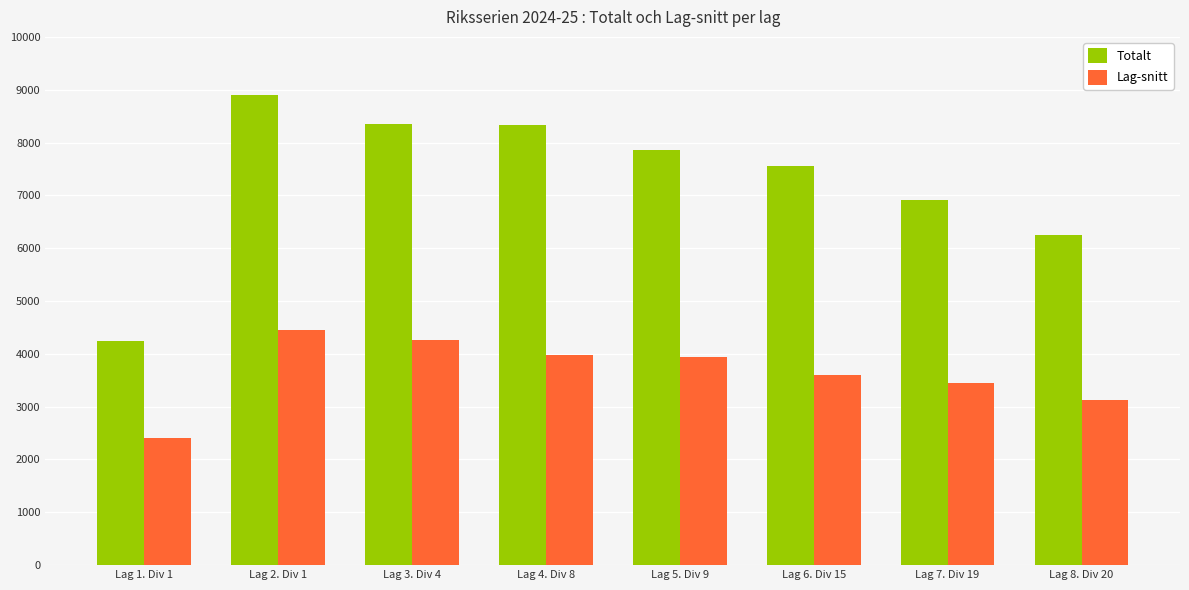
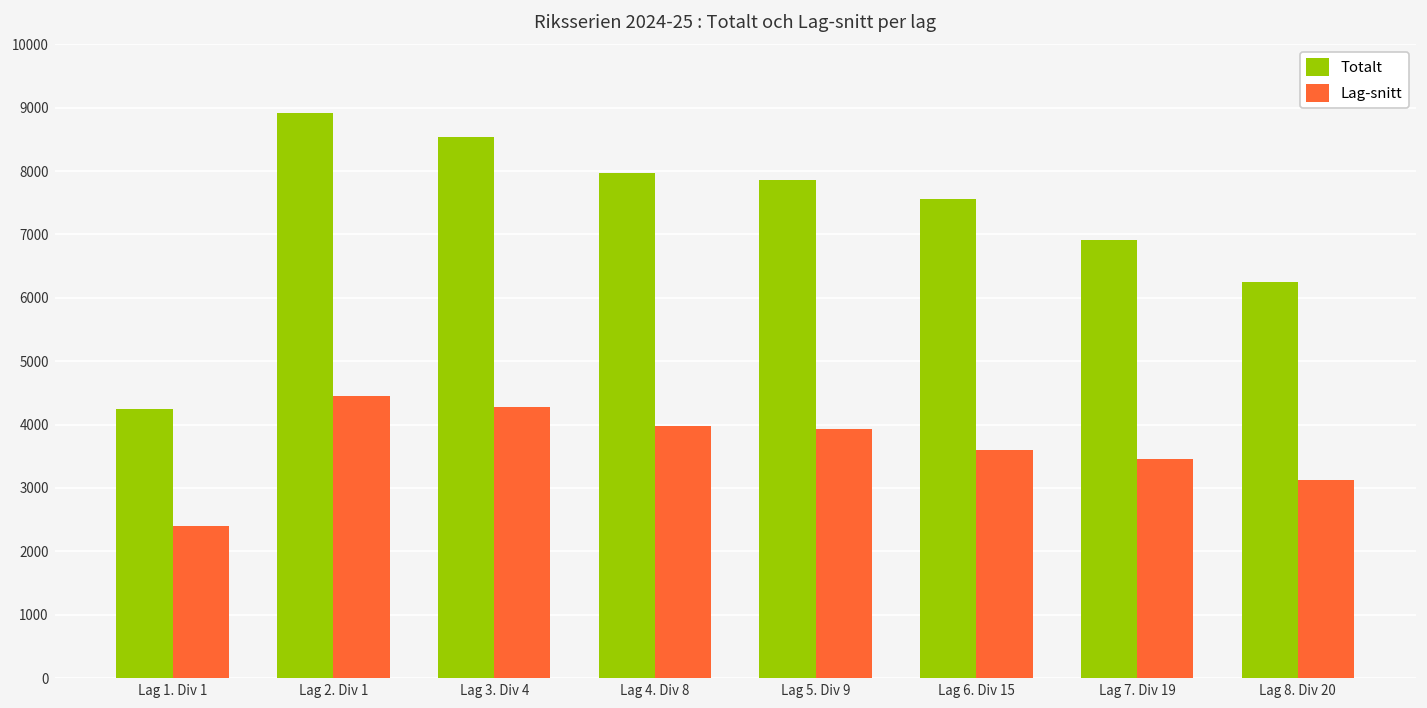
Totalt, Lag 3. Div 4: 8400 -> 8500
Totalt, Lag 4. Div 8: 8300 -> 8000
